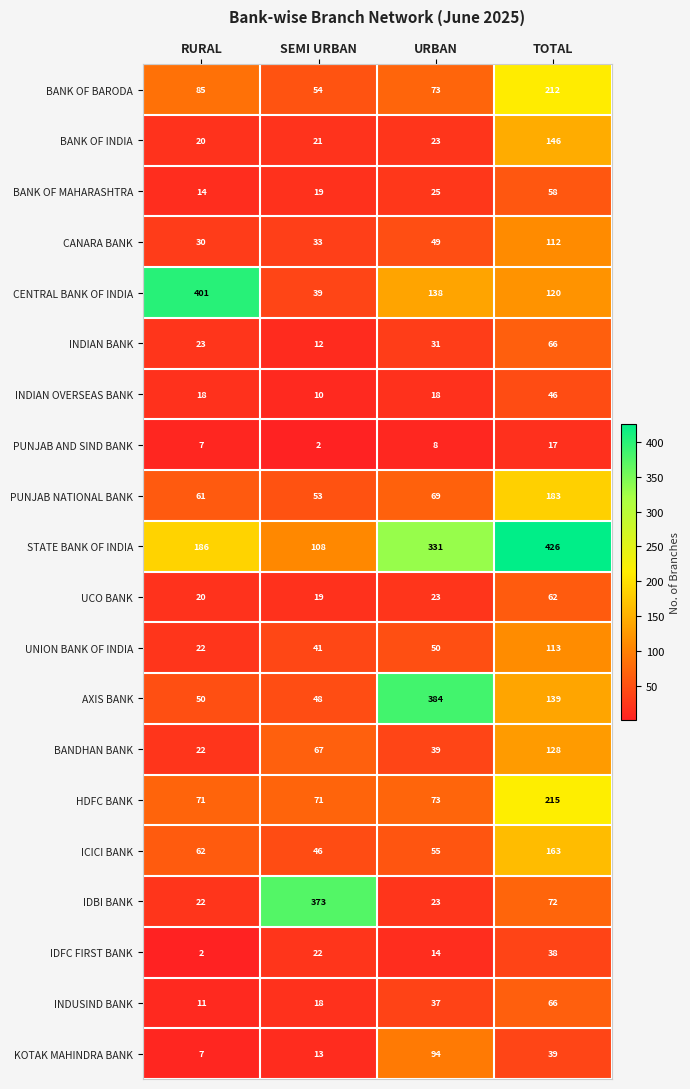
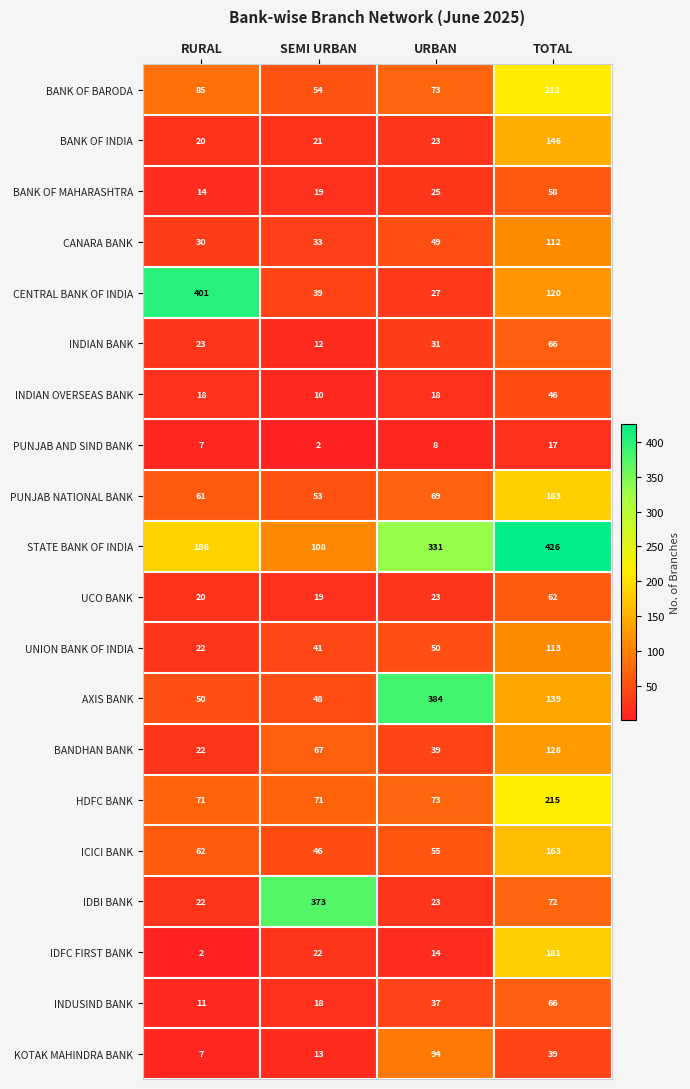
CENTRAL BANK OF INDIA, URBAN: 138 -> 27
IDFC FIRST BANK, TOTAL: 38 -> 181
